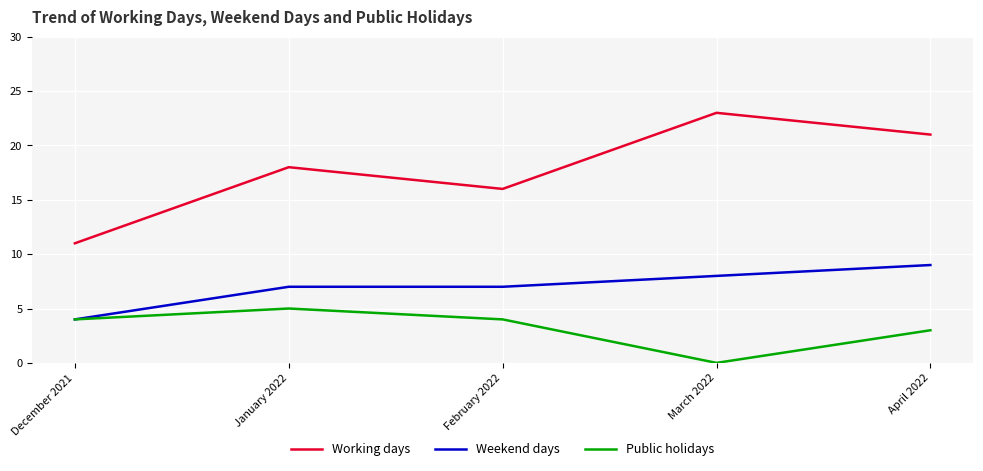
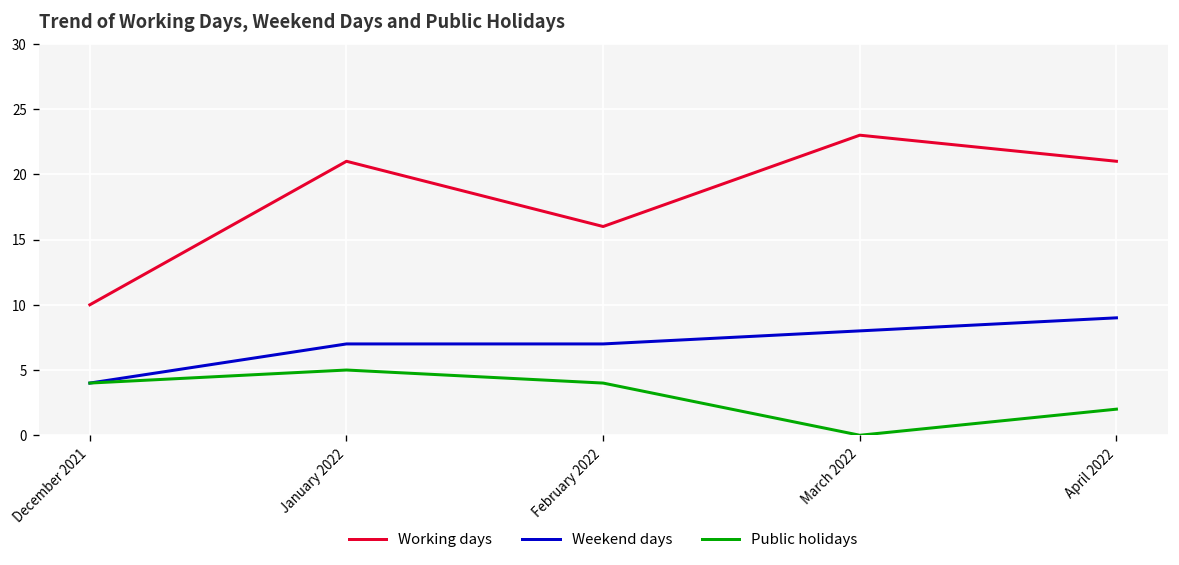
Working days, December 2021: 11 -> 10
Working days, January 2022: 18 -> 21
Public holidays, April 2022: 3 -> 2
